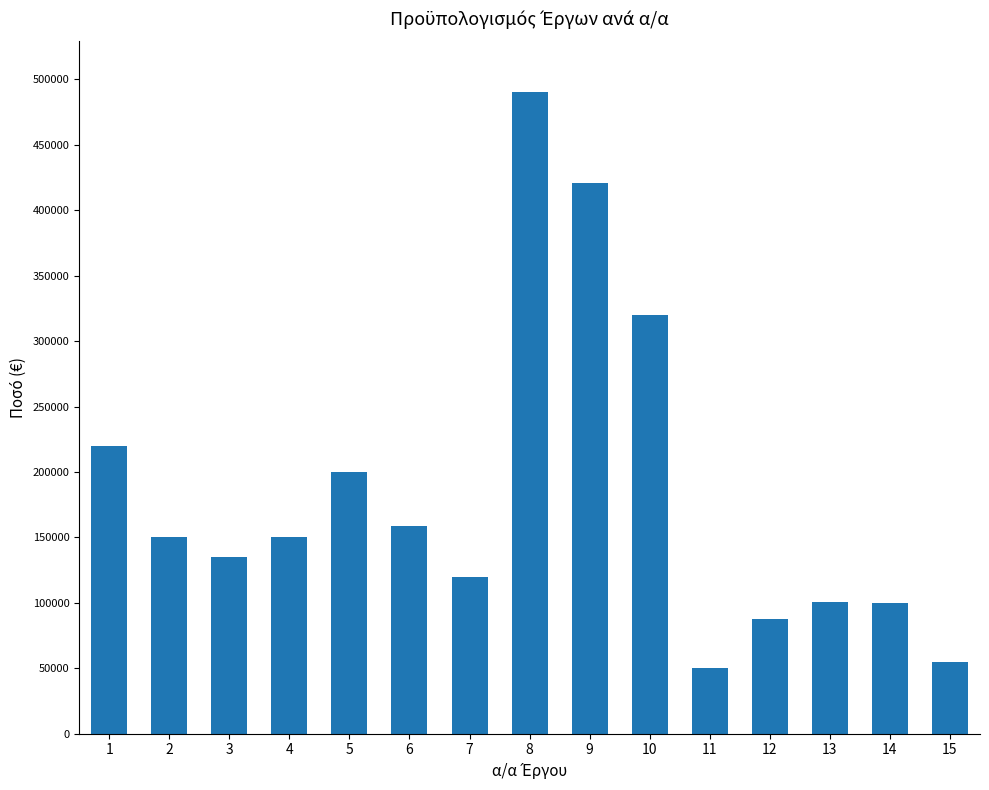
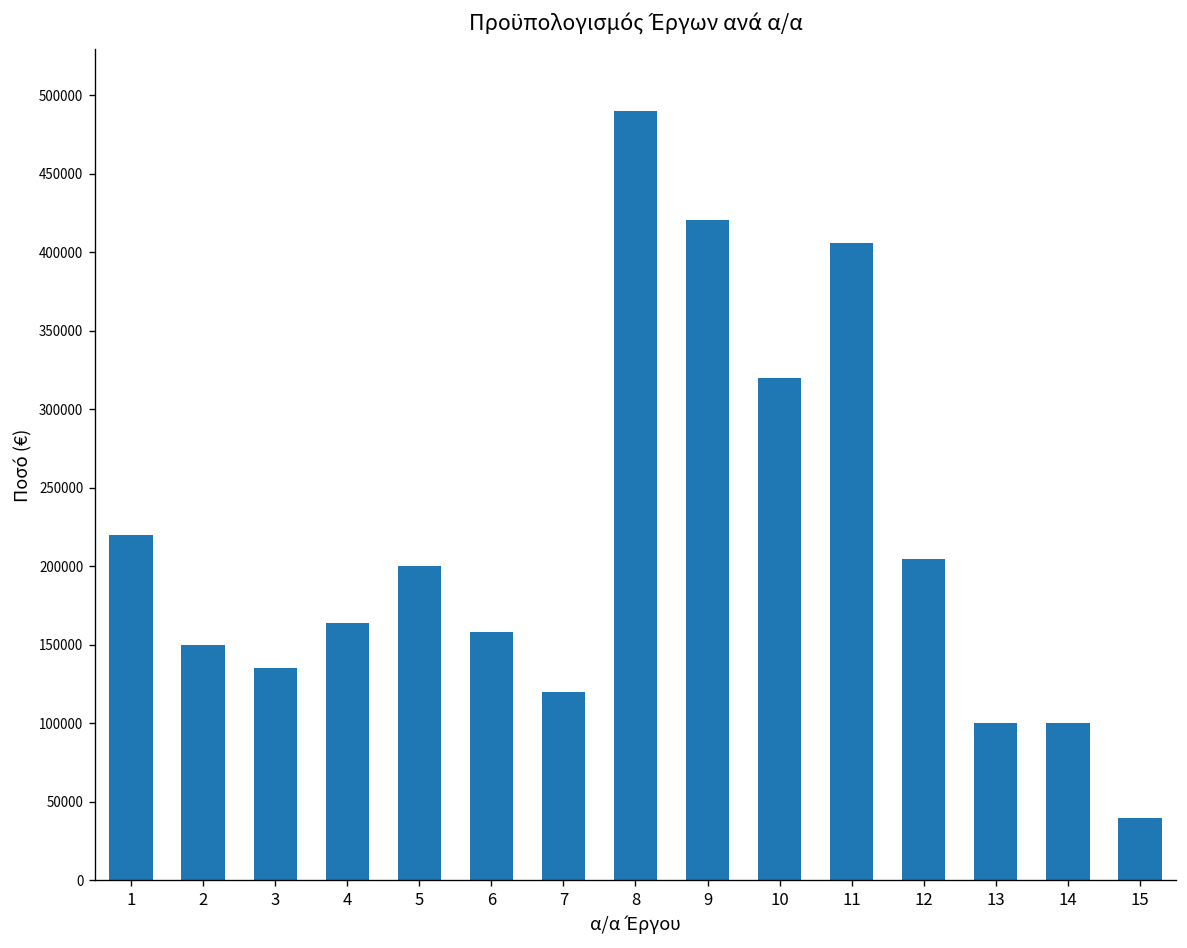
4: 150000 -> 164000
11: 50000 -> 406000
12: 88000 -> 205000
15: 54000 -> 40000
